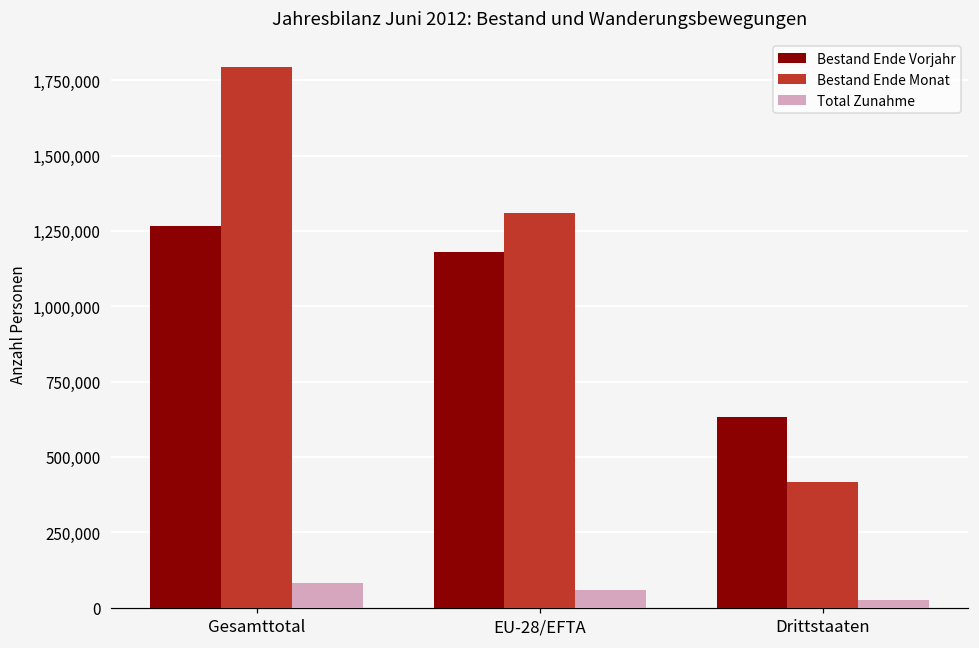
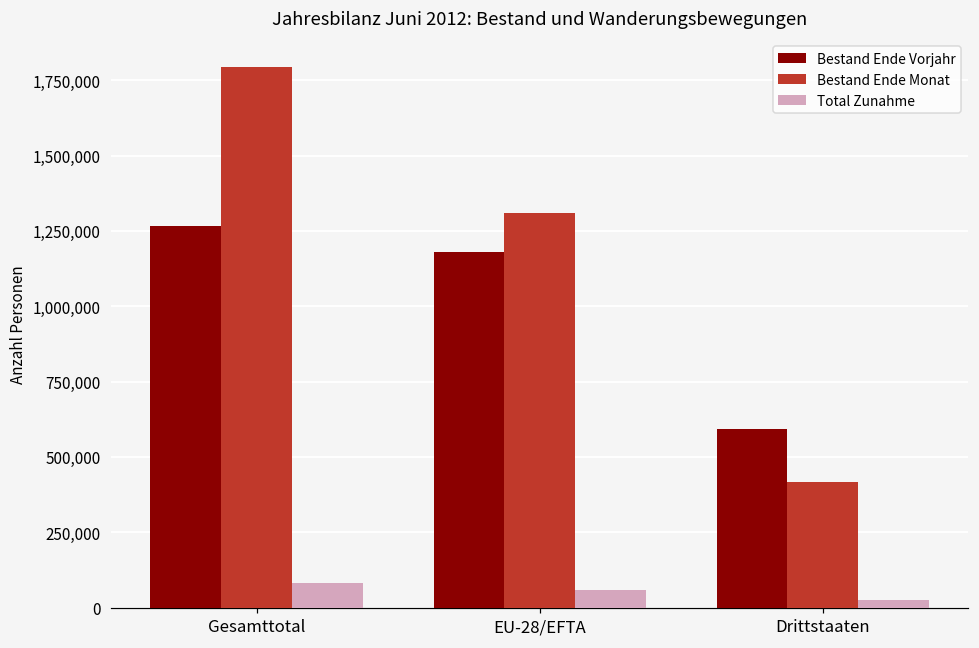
Bestand Ende Vorjahr, Drittstaaten: 630,000 -> 590,000
